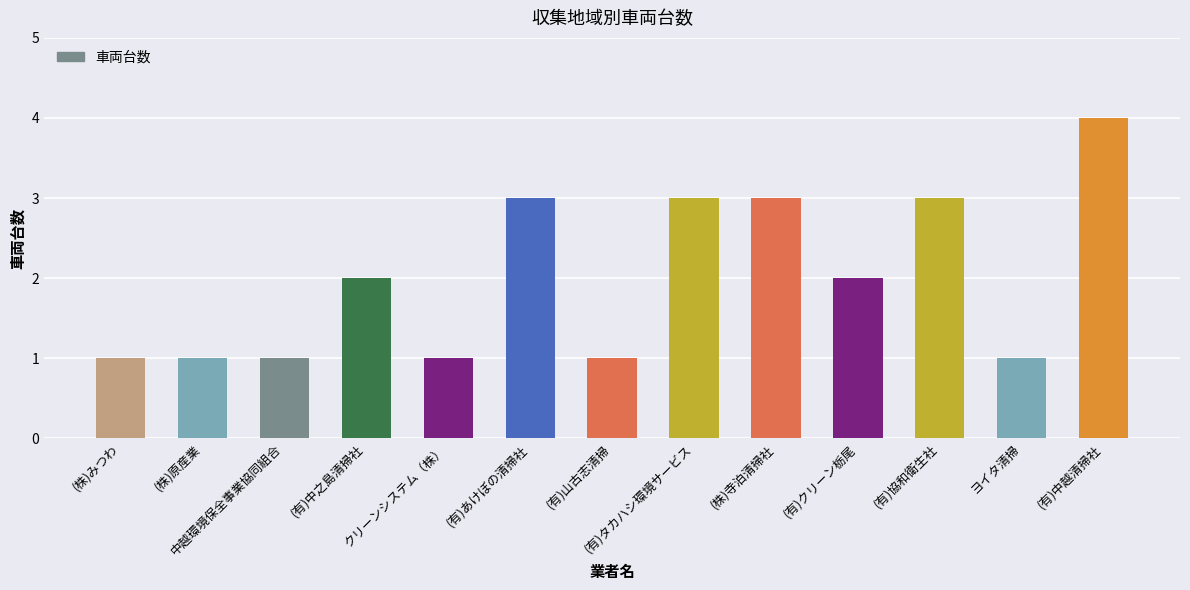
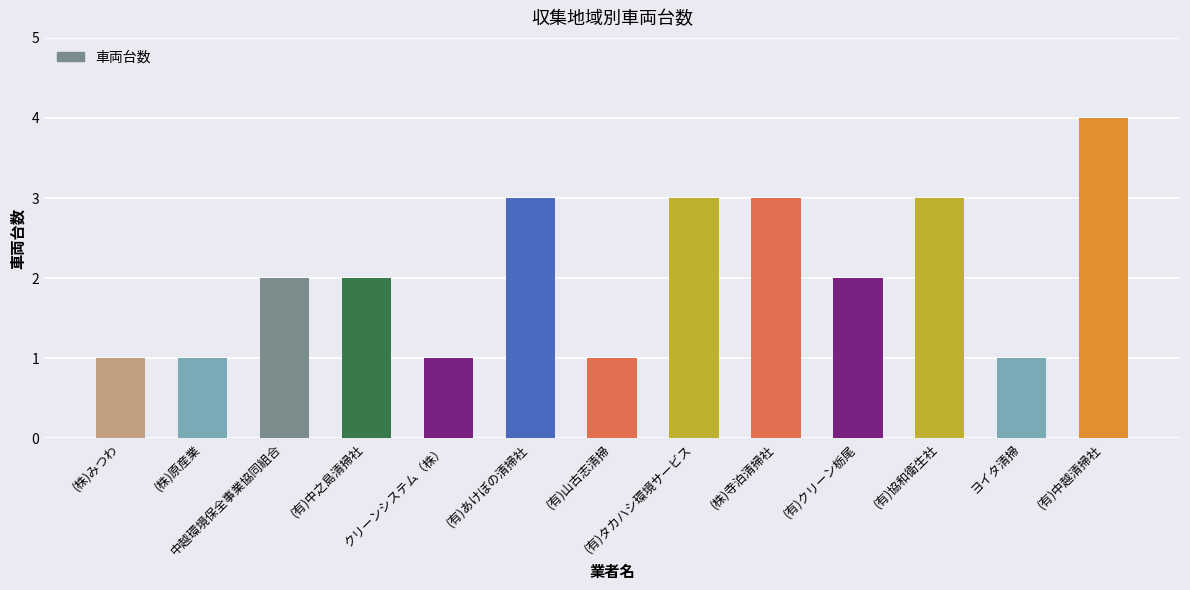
中越環境保全事業協同組合: 1 -> 2
